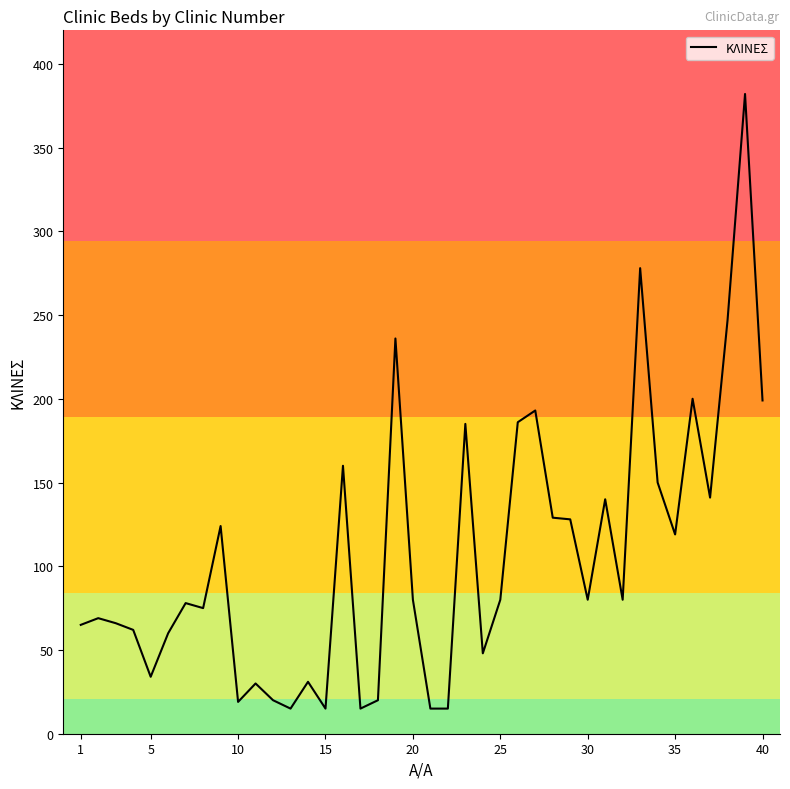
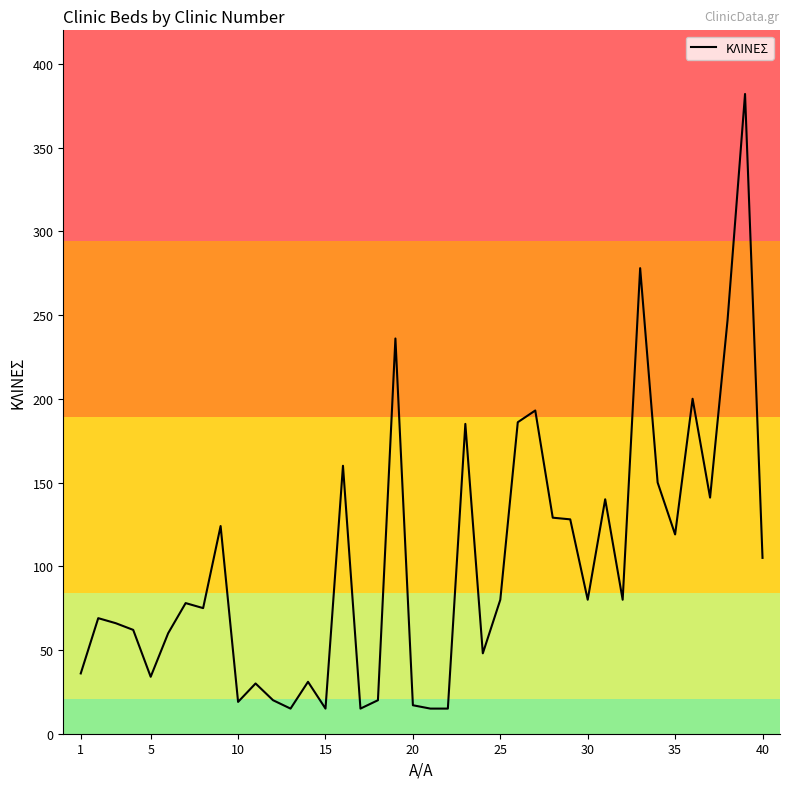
1: 65 -> 36
20: 80 -> 17
40: 199 -> 105
